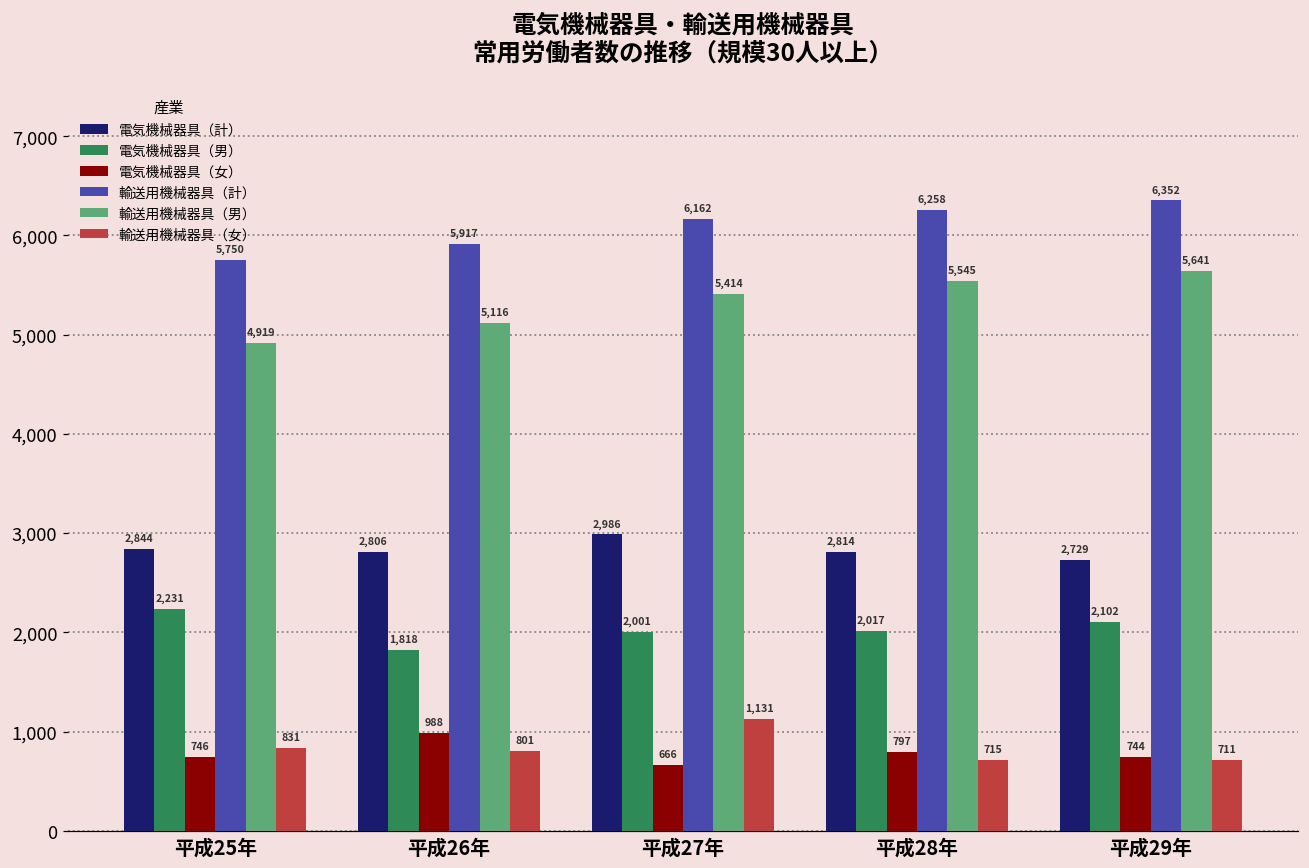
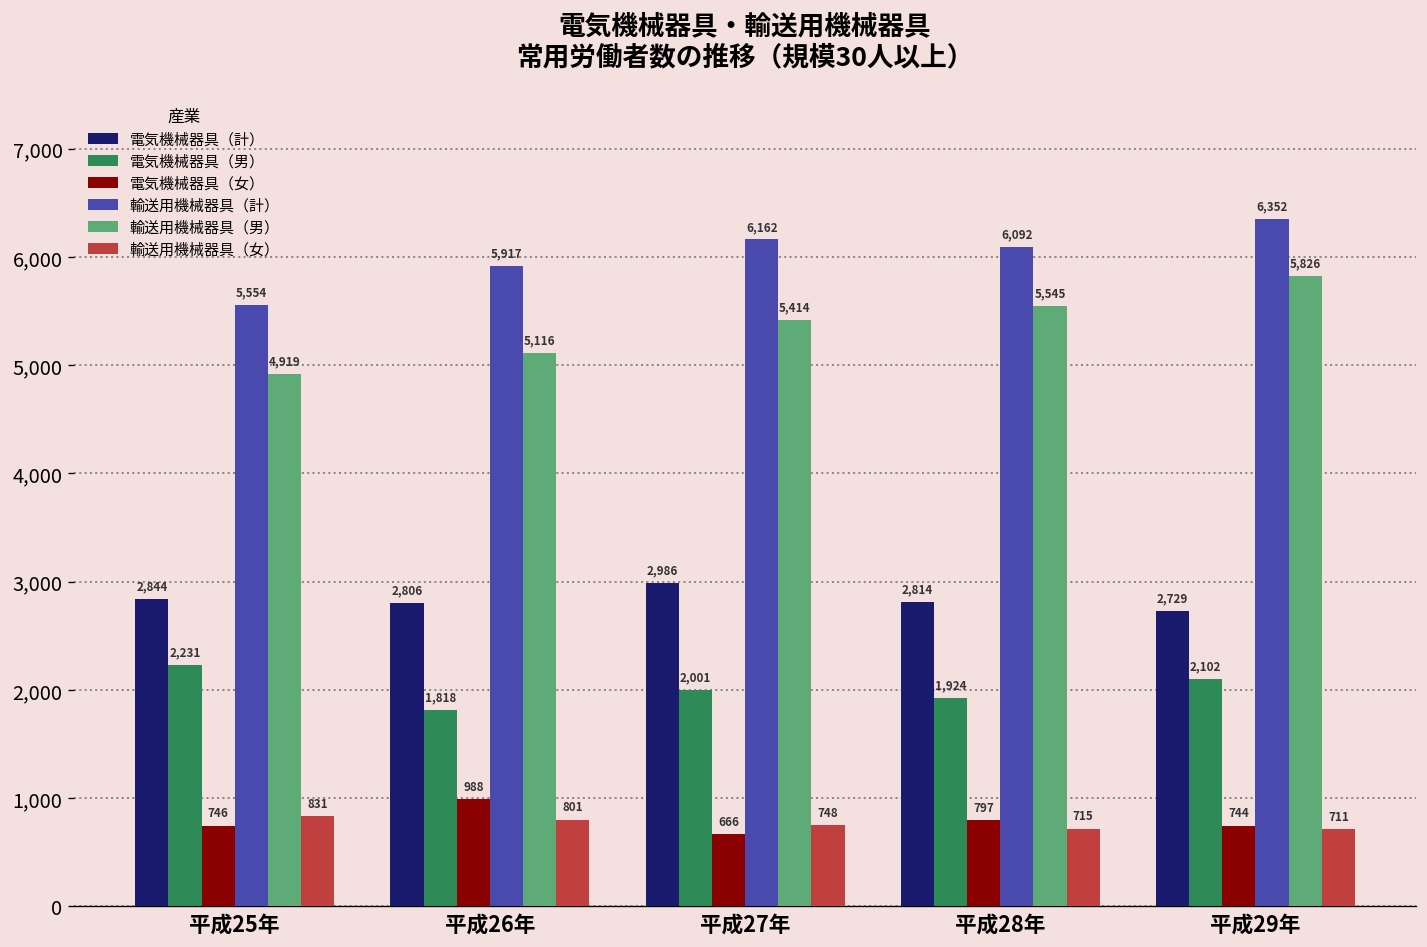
輸送用機械器具（計）, 平成25年: 5,800 -> 5,600
輸送用機械器具（女）, 平成27年: 1,131 -> 748
電気機械器具（男）, 平成28年: 2,017 -> 1,924
輸送用機械器具（計）, 平成28年: 6,258 -> 6,092
輸送用機械器具（男）, 平成29年: 5,641 -> 5,826
